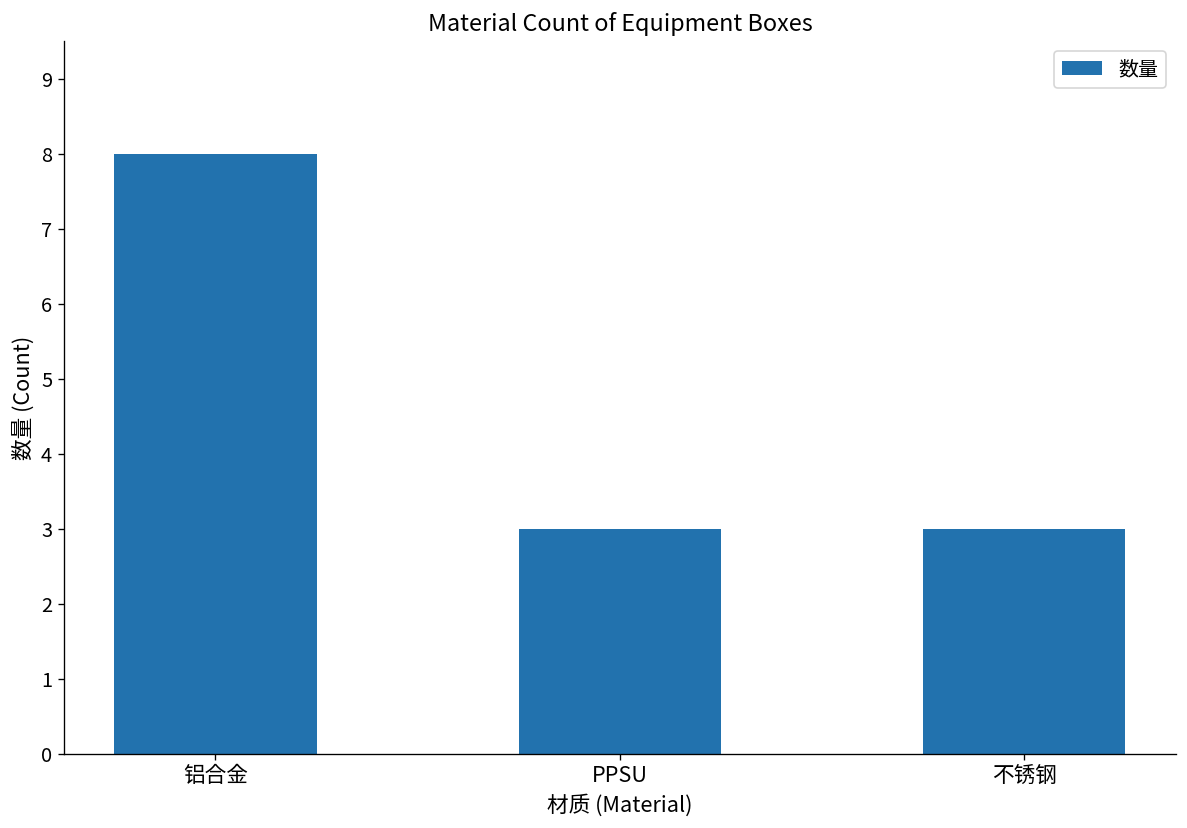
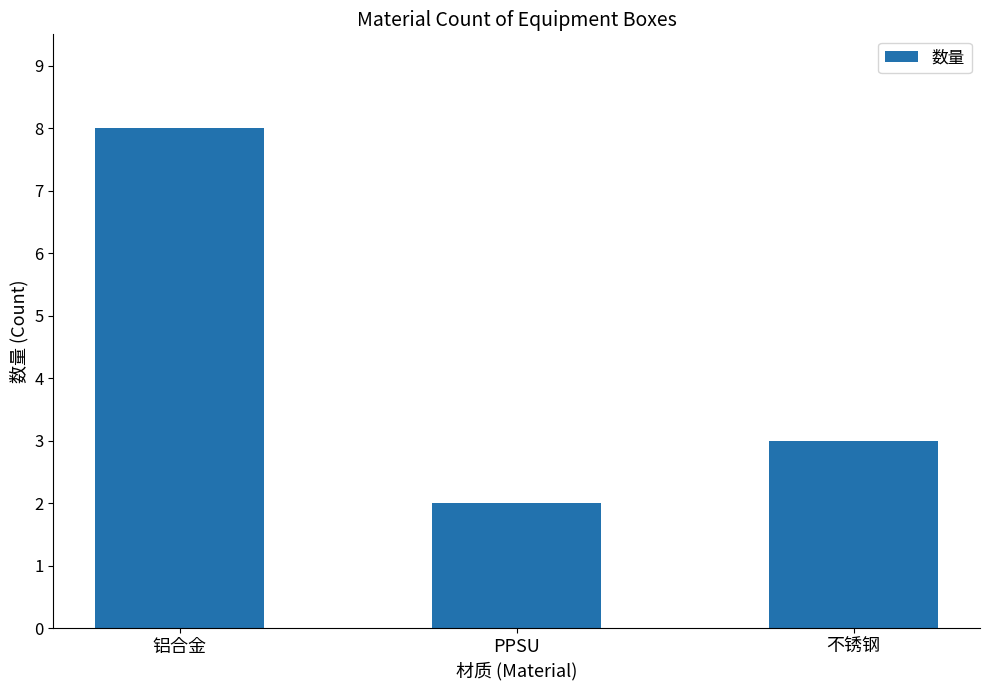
PPSU: 3 -> 2
